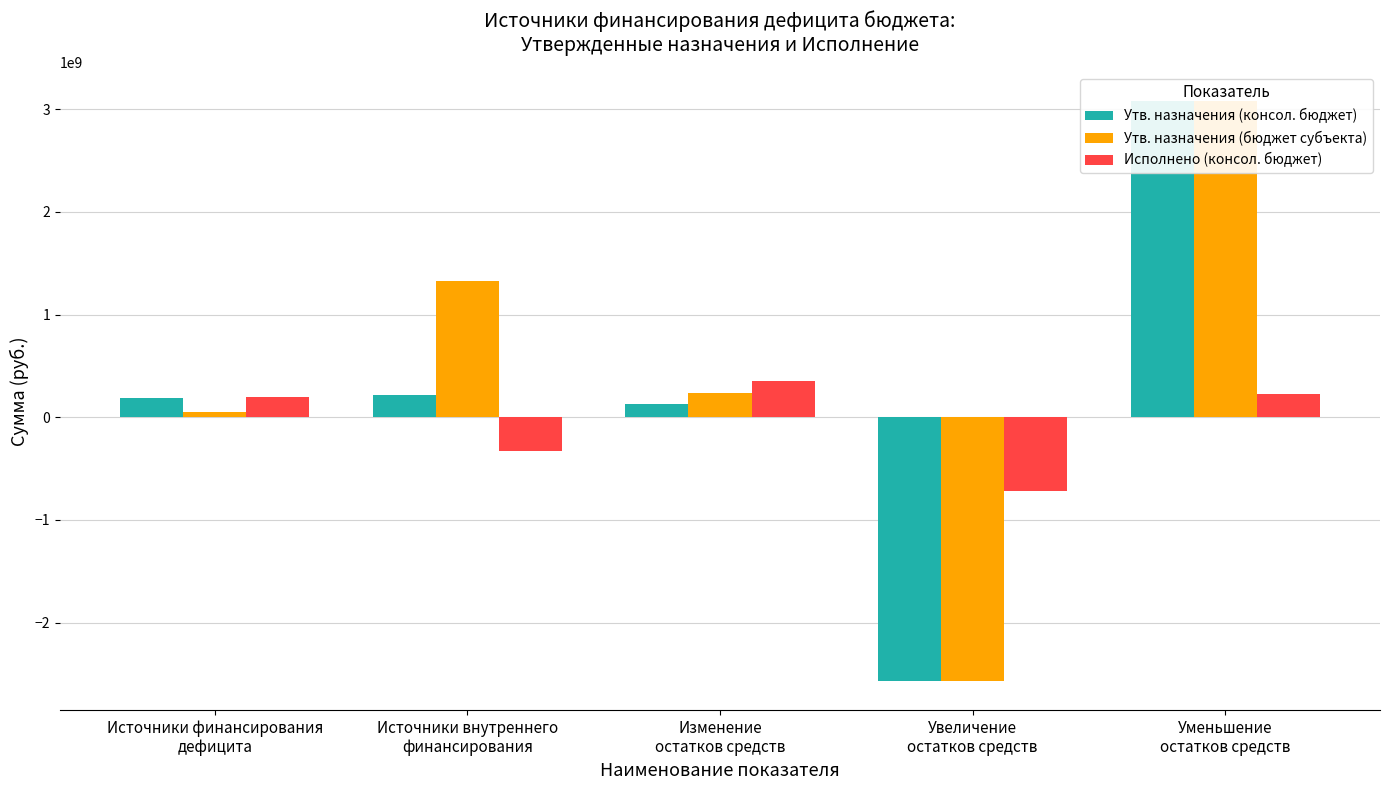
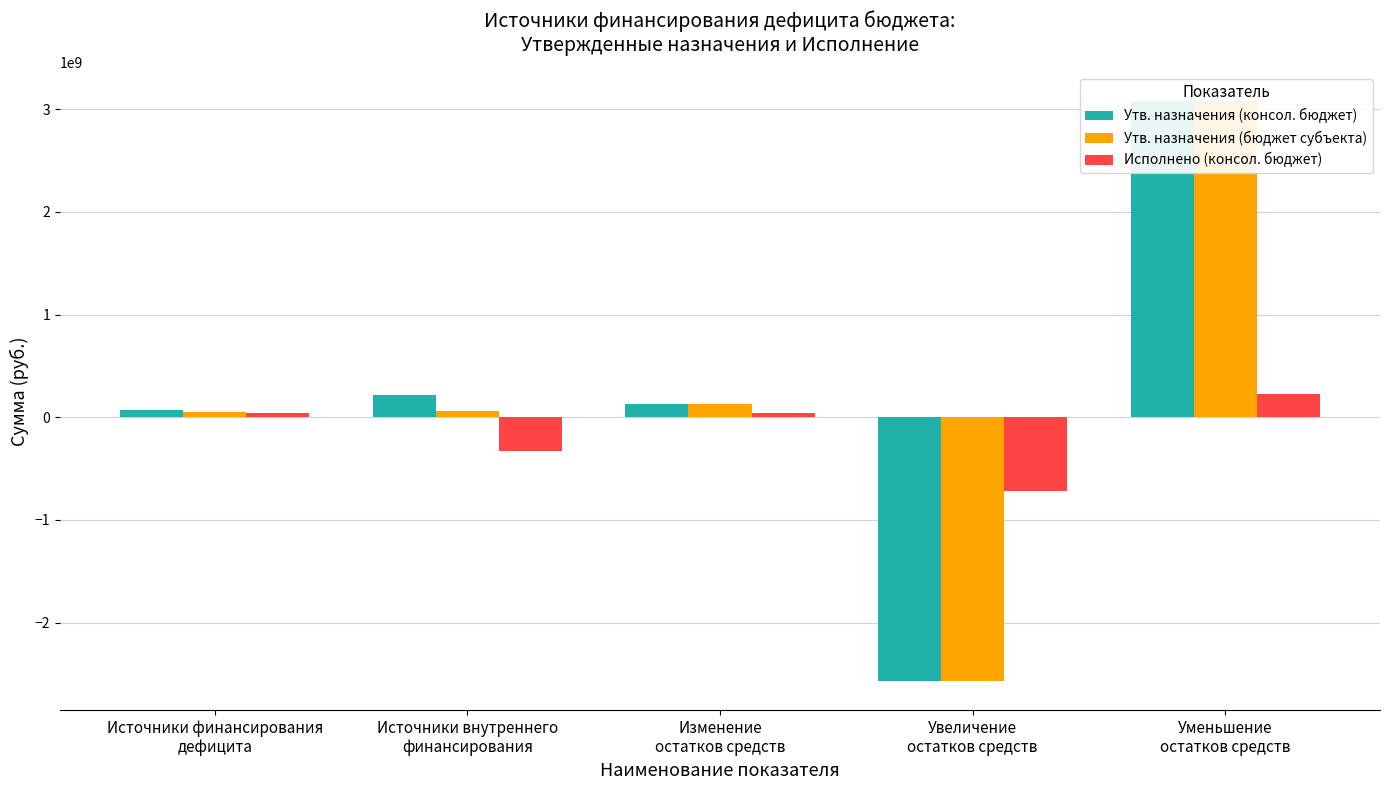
Утв. назначения (консол. бюджет), Источники финансирования дефицита: 190000000 -> 70000000
Исполнено (консол. бюджет), Источники финансирования дефицита: 200000000 -> 40000000
Утв. назначения (бюджет субъекта), Источники внутреннего финансирования: 1330000000 -> 60000000
Утв. назначения (бюджет субъекта), Изменение остатков средств: 240000000 -> 130000000
Исполнено (консол. бюджет), Изменение остатков средств: 360000000 -> 40000000
